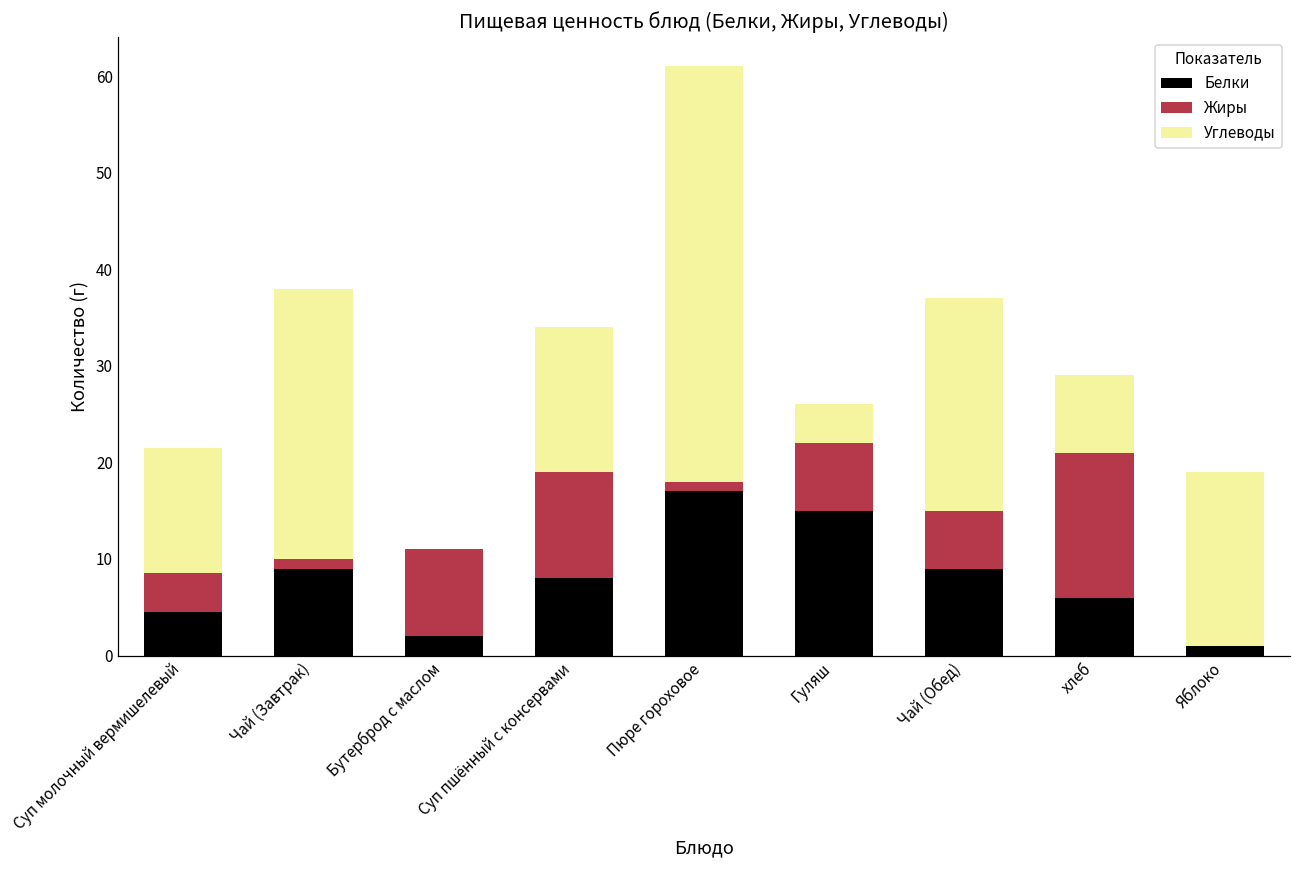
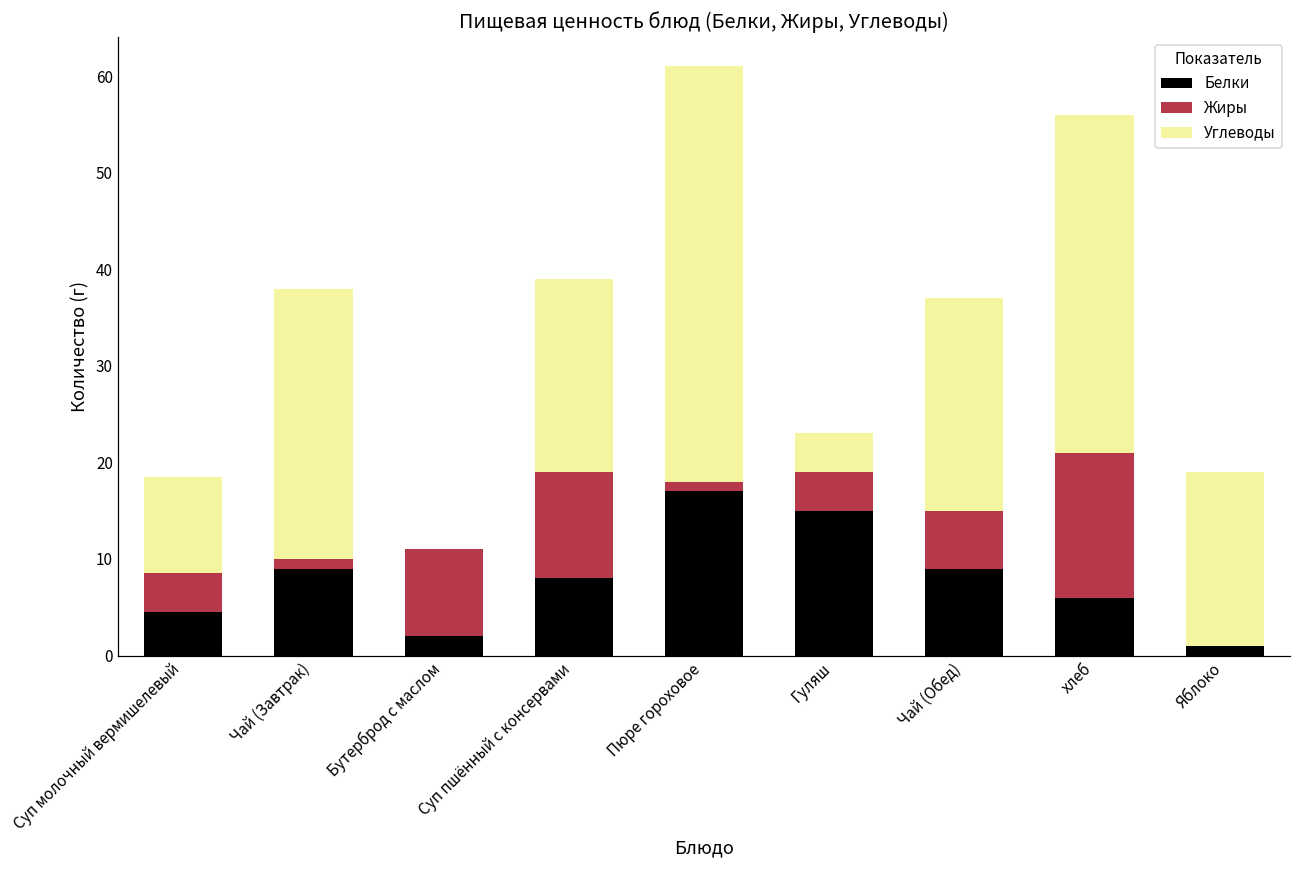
Углеводы, Суп молочный вермишелевый: 13 -> 10
Углеводы, Суп пшённый с консервами: 15 -> 20
Жиры, Гуляш: 7 -> 4
Углеводы, хлеб: 8 -> 35
